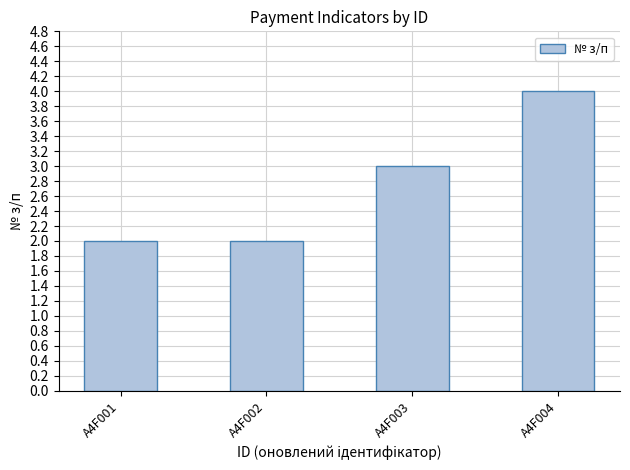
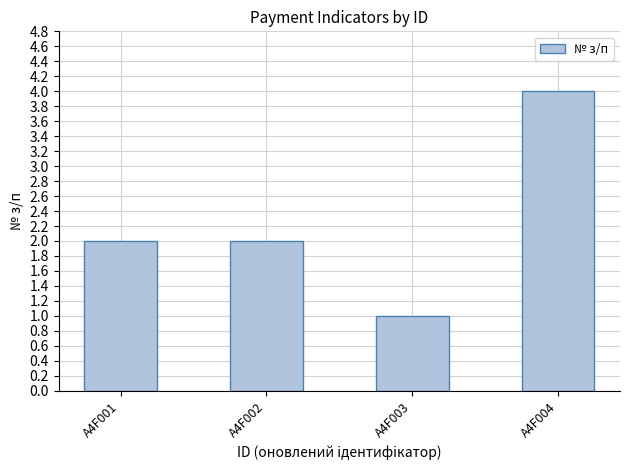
A4F003: 3 -> 1
